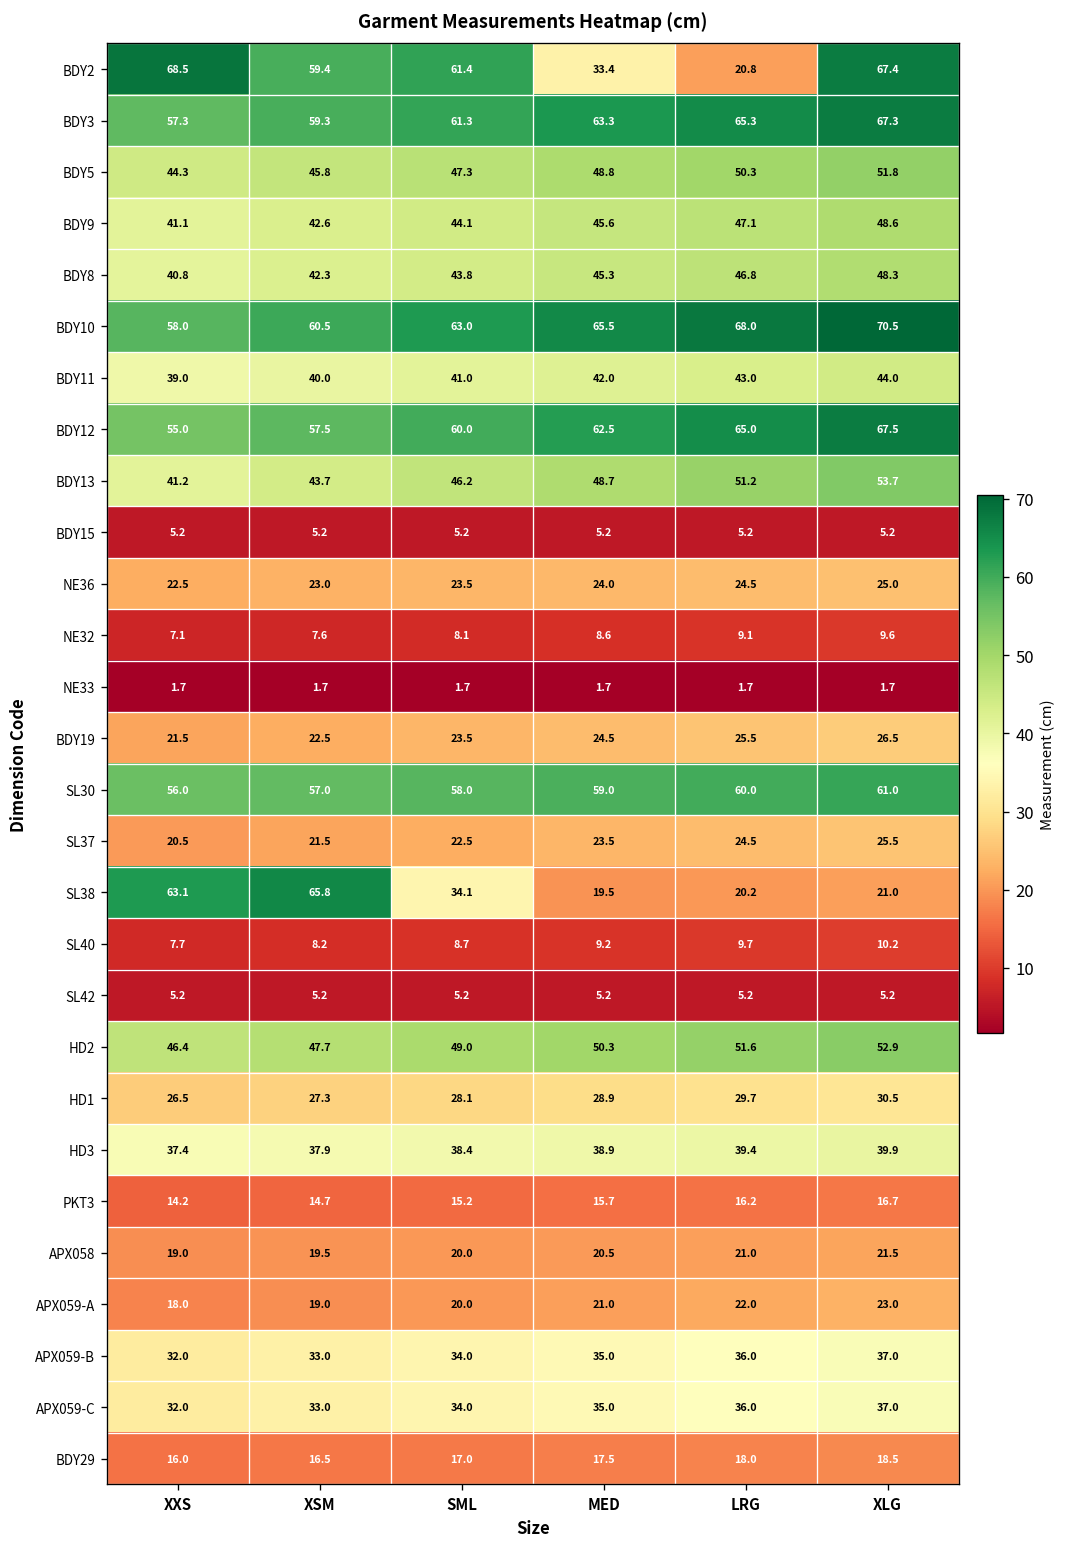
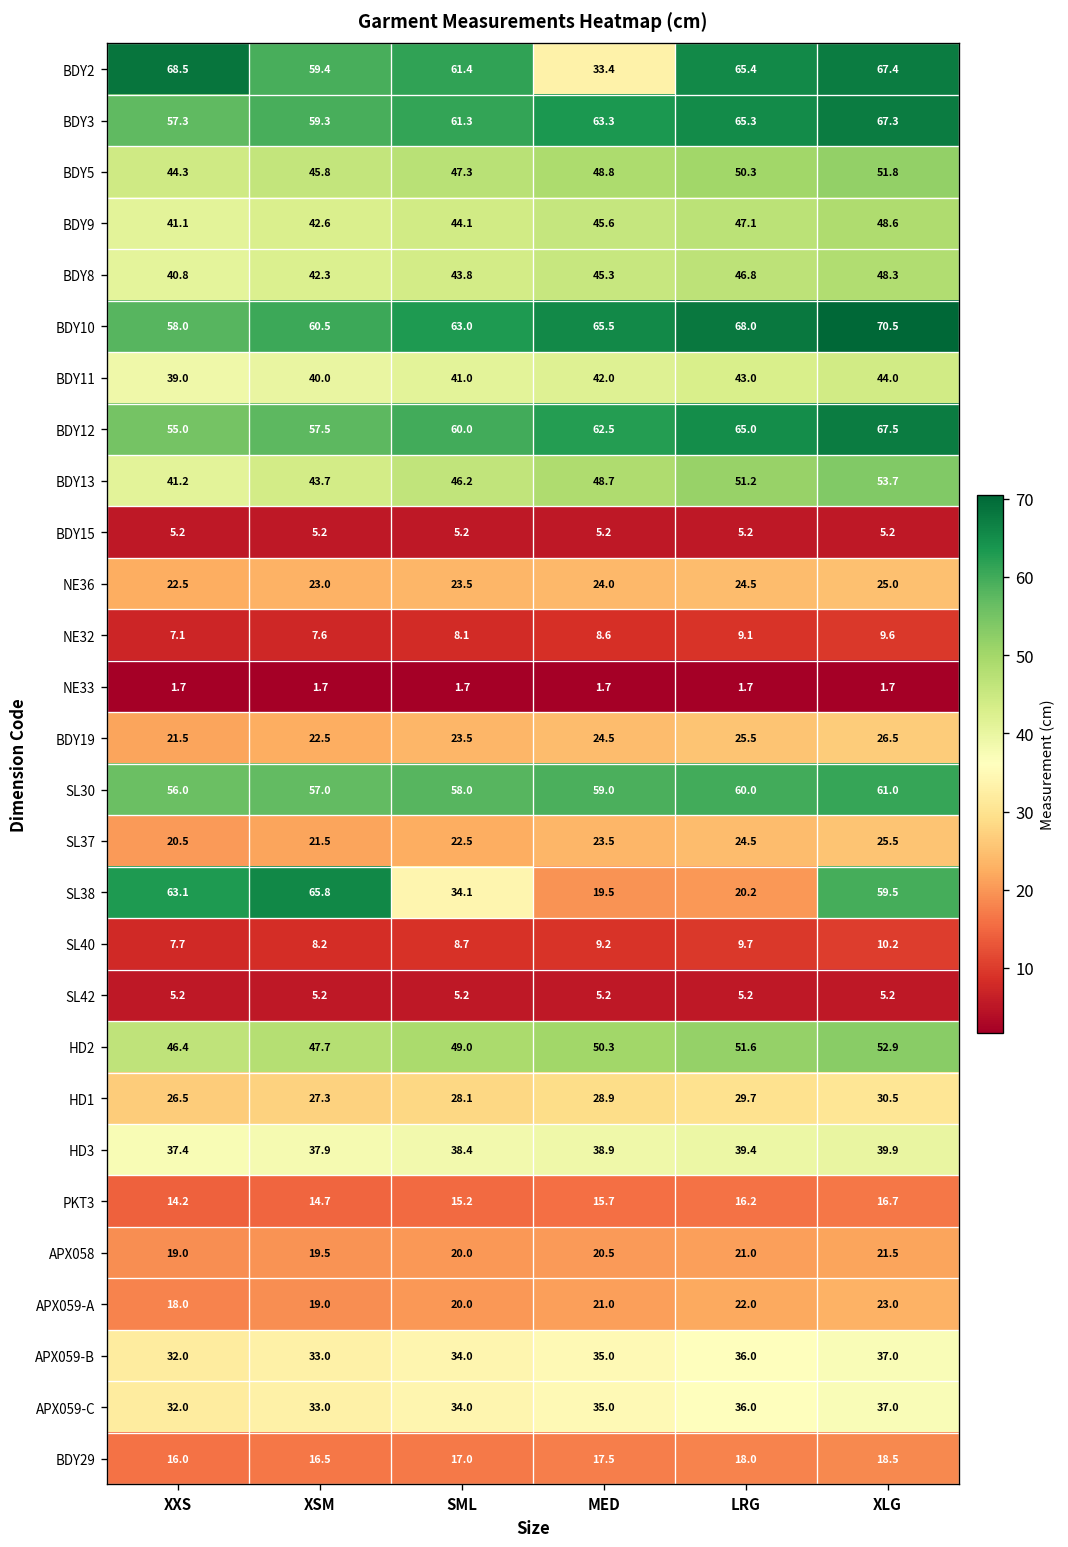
BDY2, LRG: 20.8 -> 65.4
SL38, XLG: 21.0 -> 59.5
